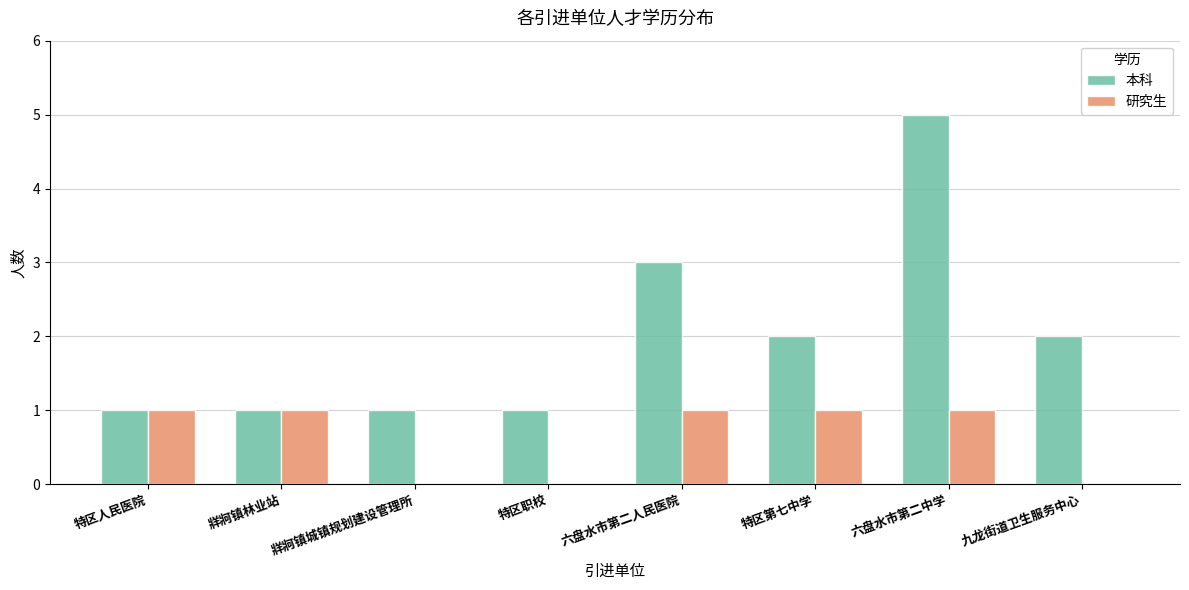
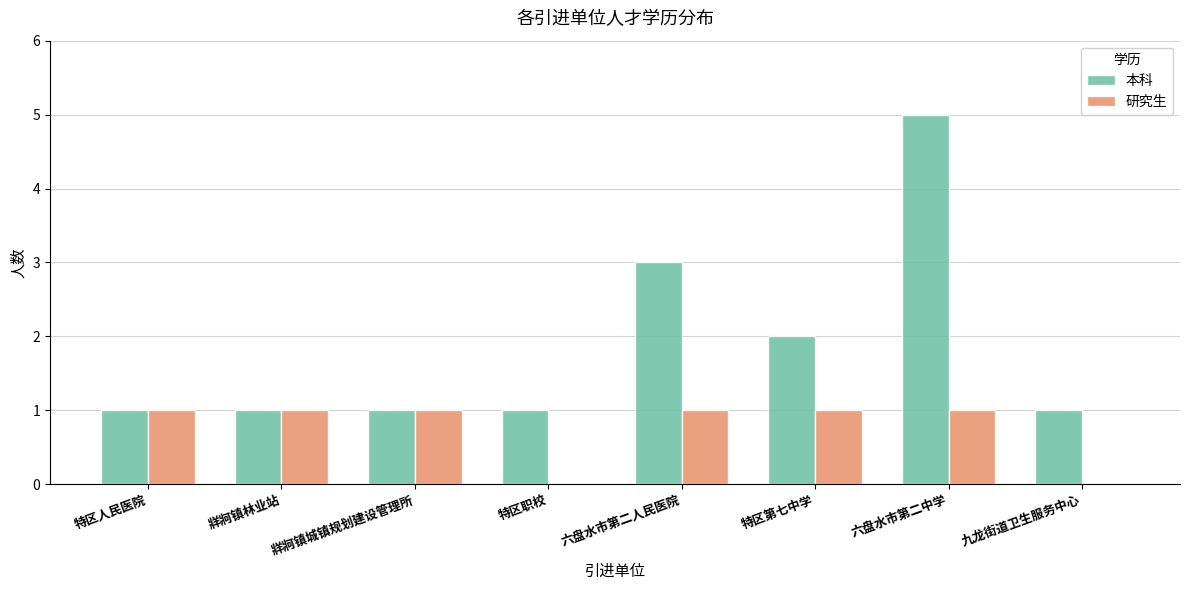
研究生, 牂牁镇城镇规划建设管理所: 0 -> 1
本科, 九龙街道卫生服务中心: 2 -> 1
